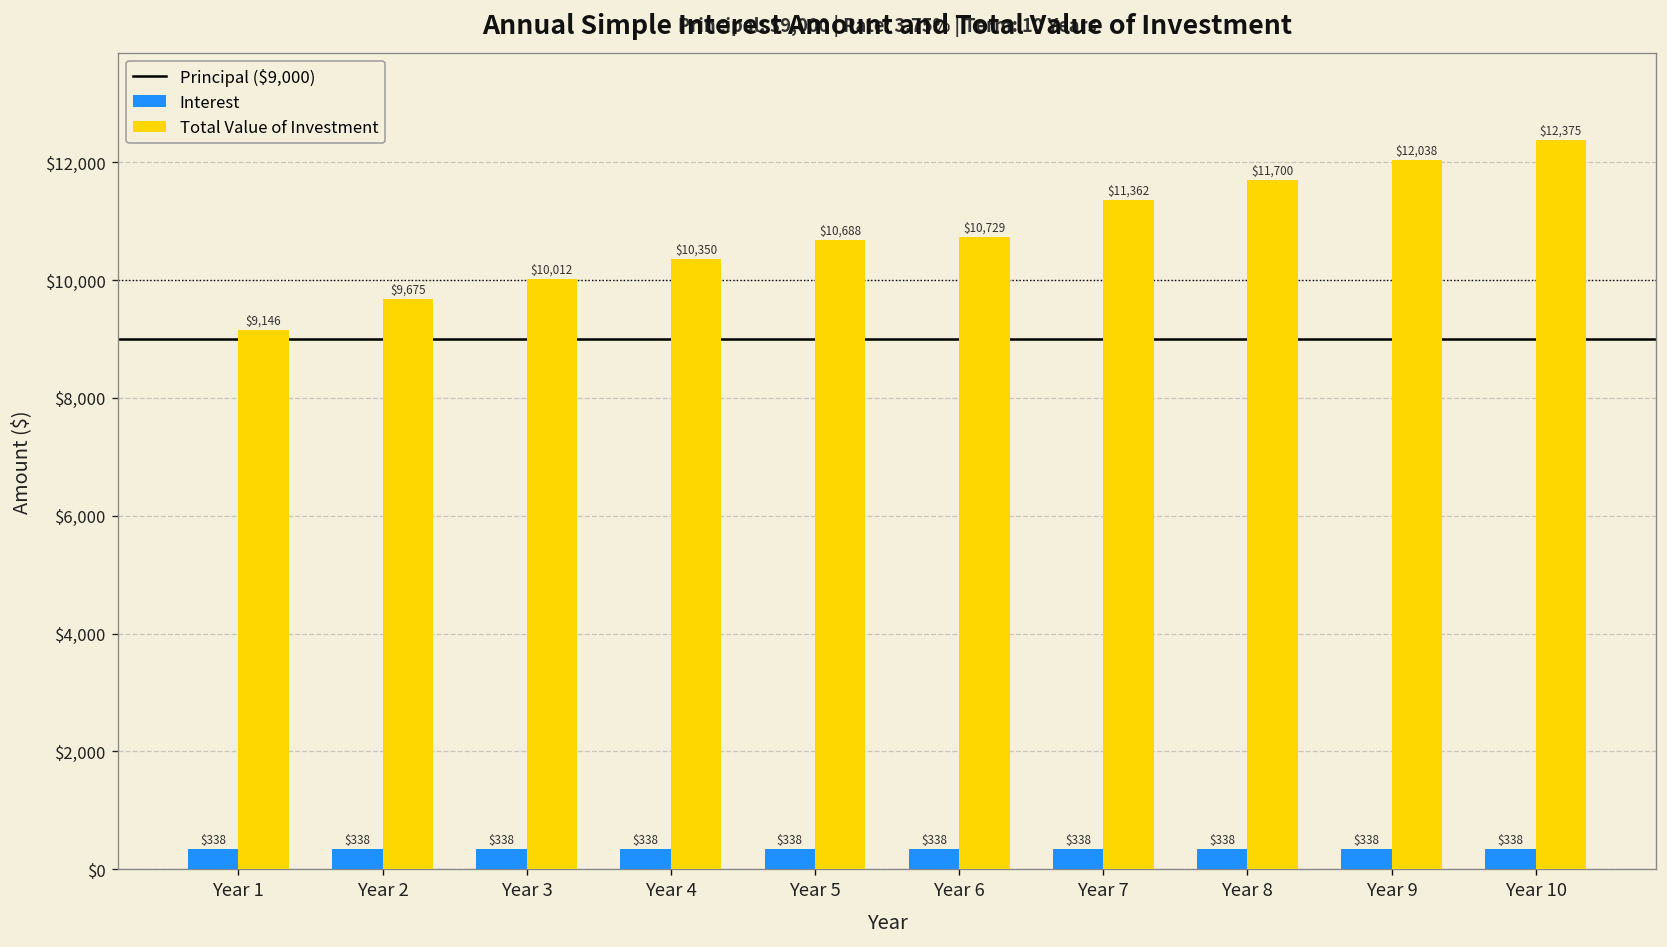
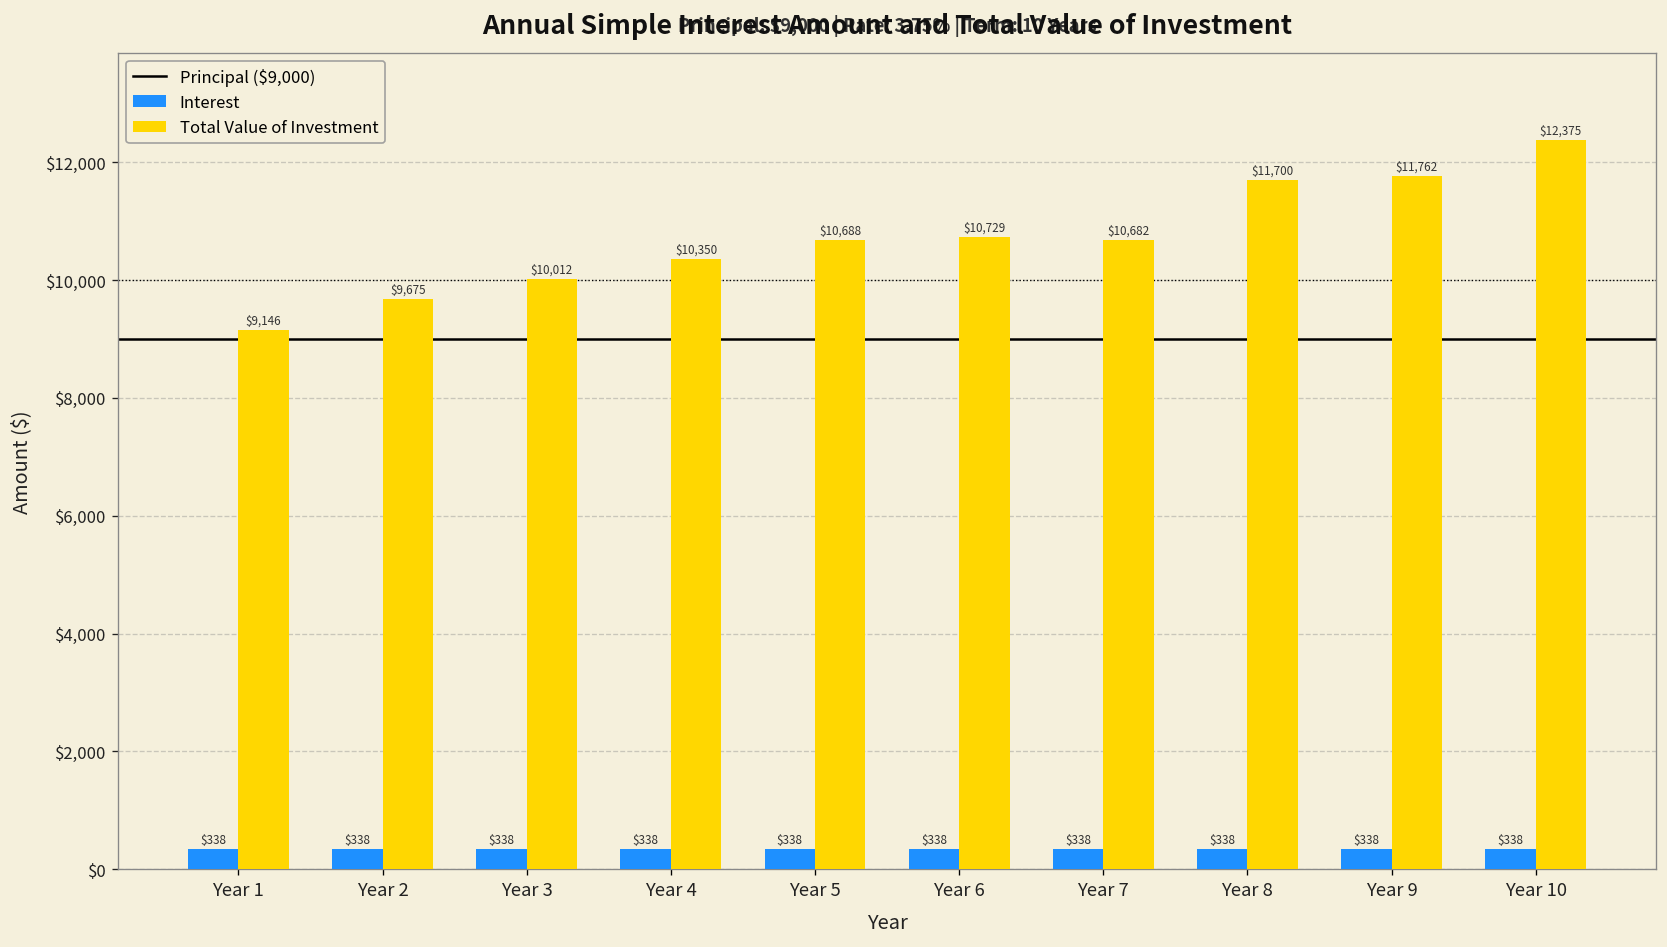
Total Value of Investment, Year 7: $11,362 -> $10,682
Total Value of Investment, Year 9: $12,038 -> $11,762
